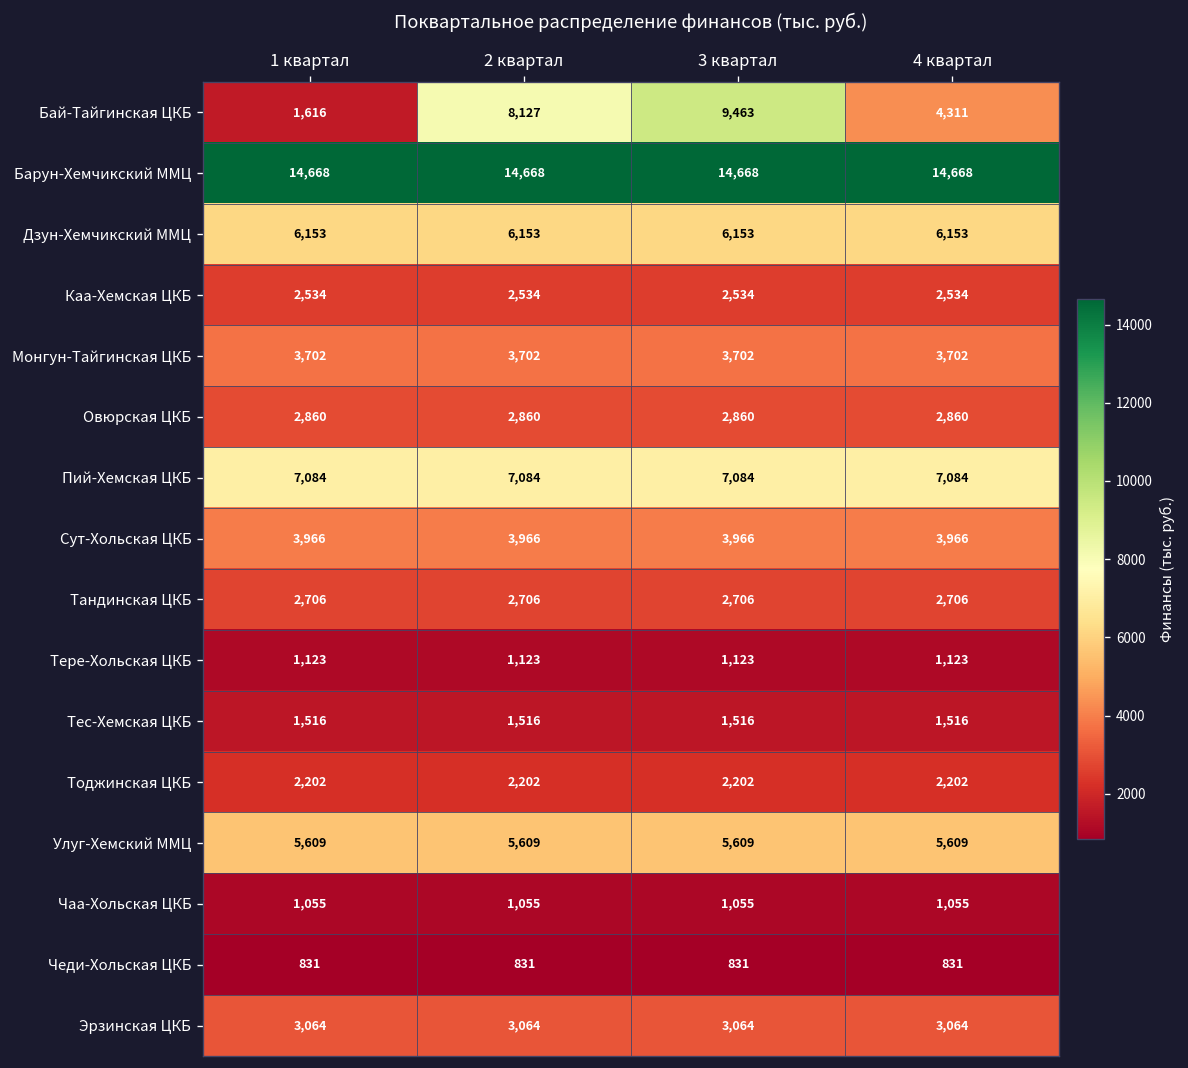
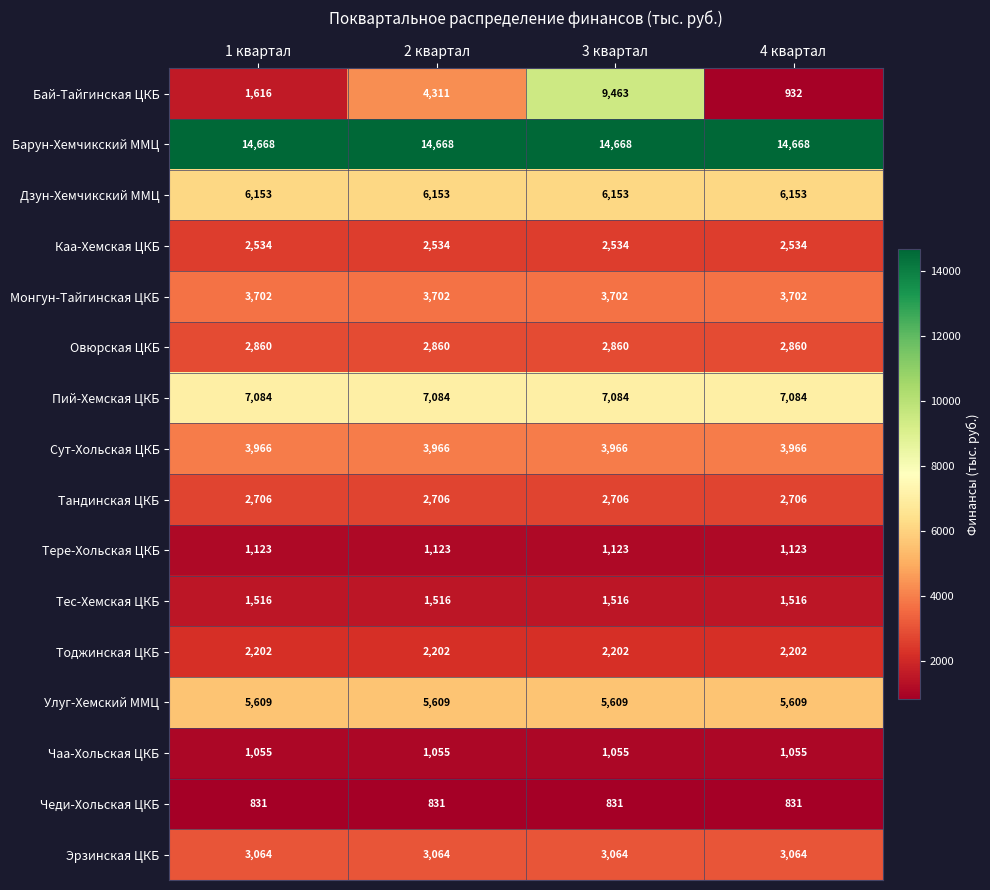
Бай-Тайгинская ЦКБ, 2 квартал: 8,127 -> 4,311
Бай-Тайгинская ЦКБ, 4 квартал: 4,311 -> 932
